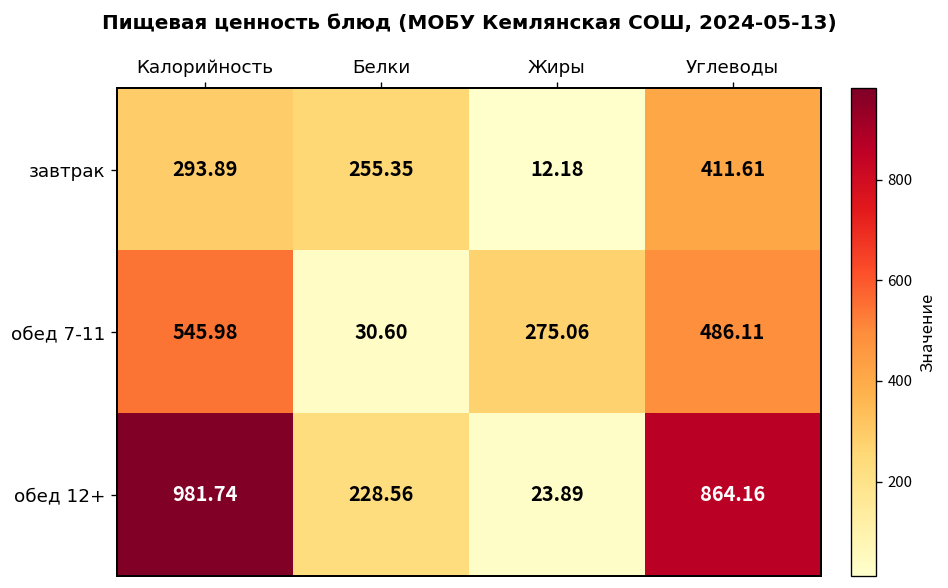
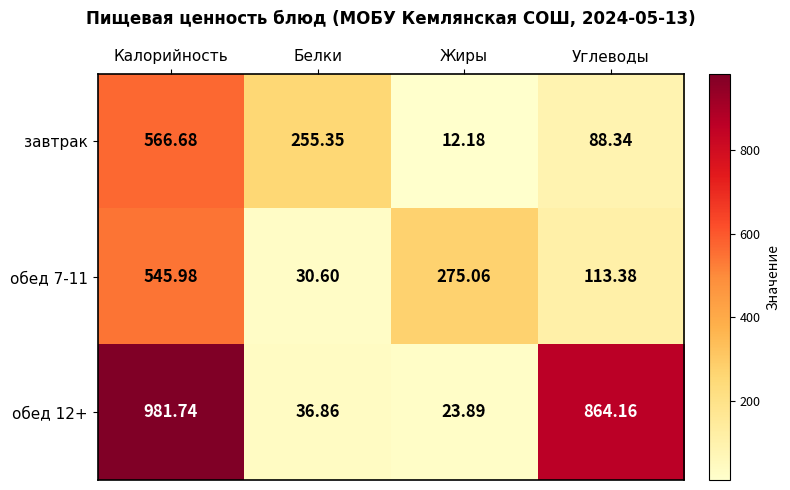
завтрак, Калорийность: 293.89 -> 566.68
завтрак, Углеводы: 411.61 -> 88.34
обед 7-11, Углеводы: 486.11 -> 113.38
обед 12+, Белки: 228.56 -> 36.86
